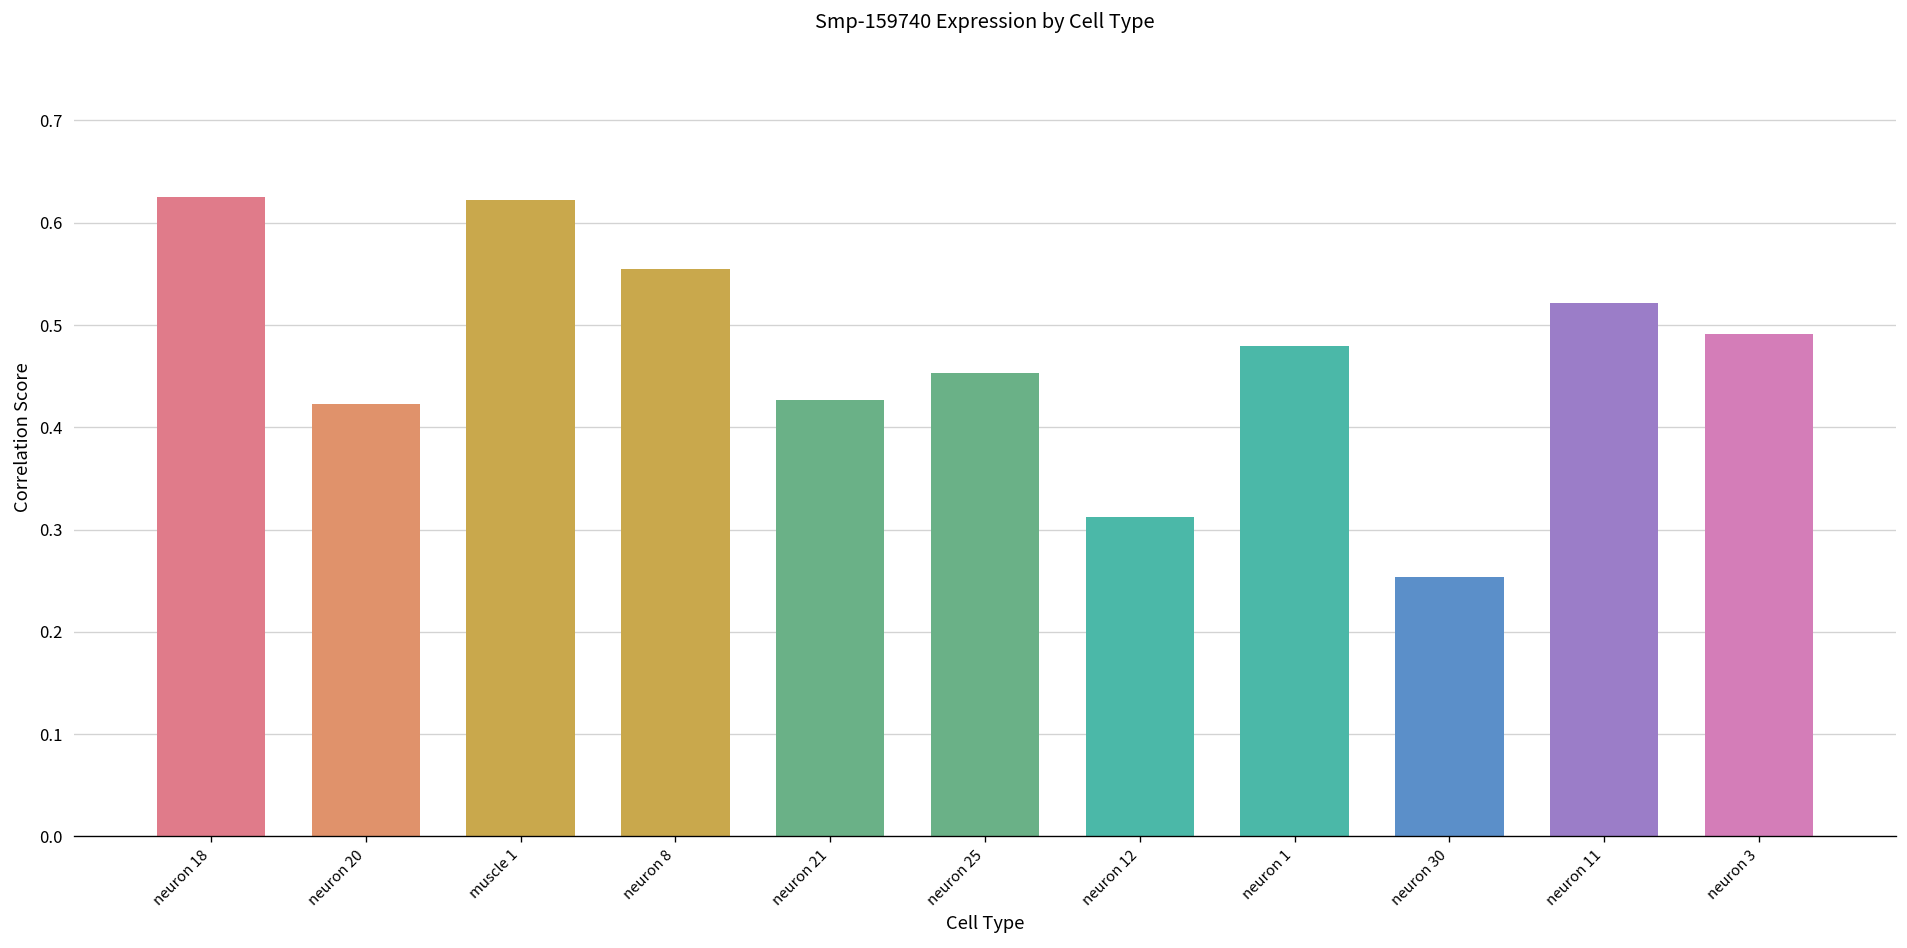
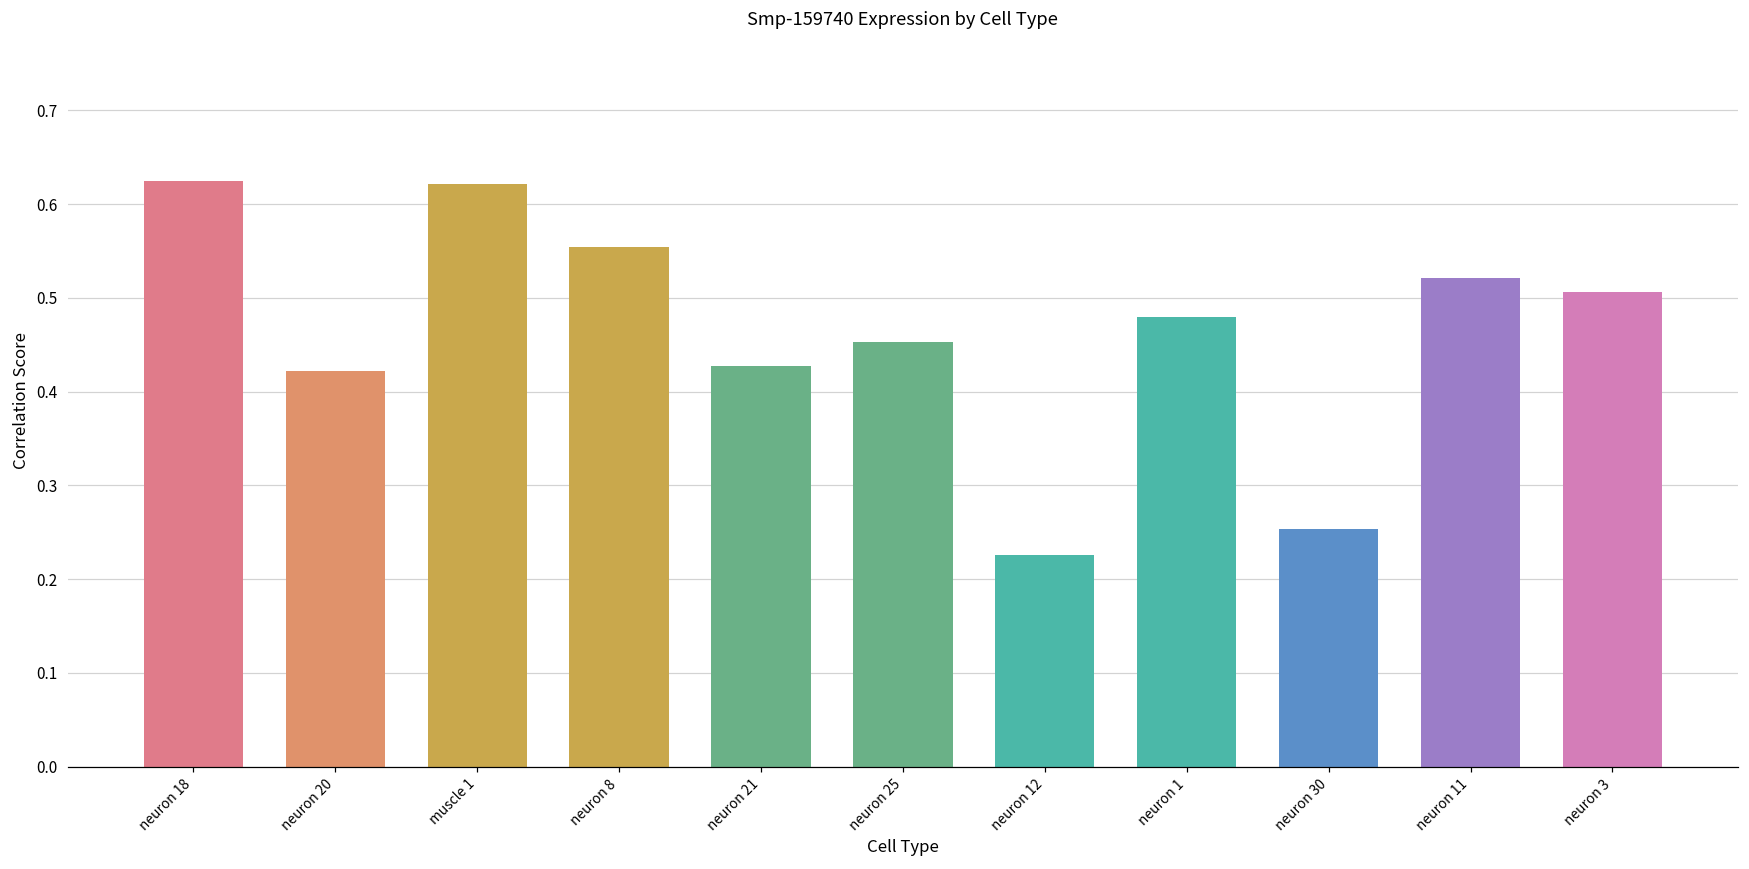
neuron 12: 0.31 -> 0.23
neuron 3: 0.49 -> 0.51
